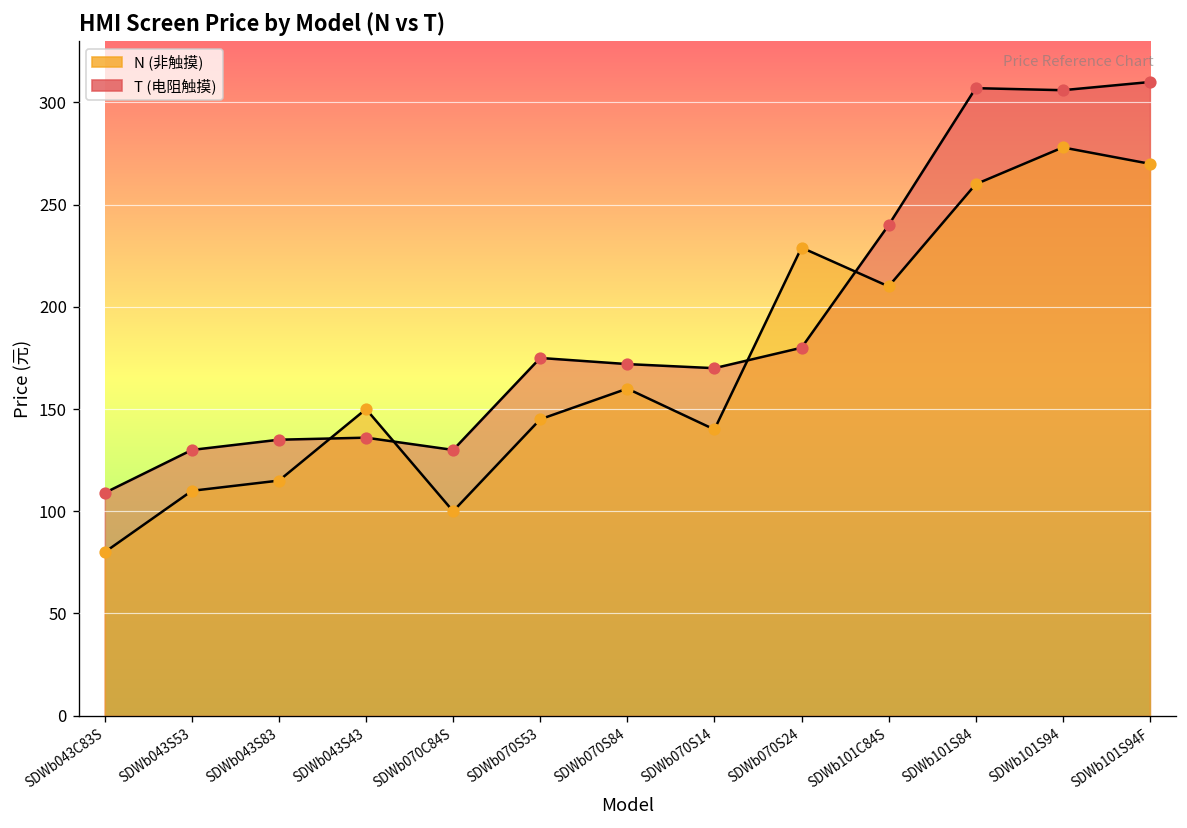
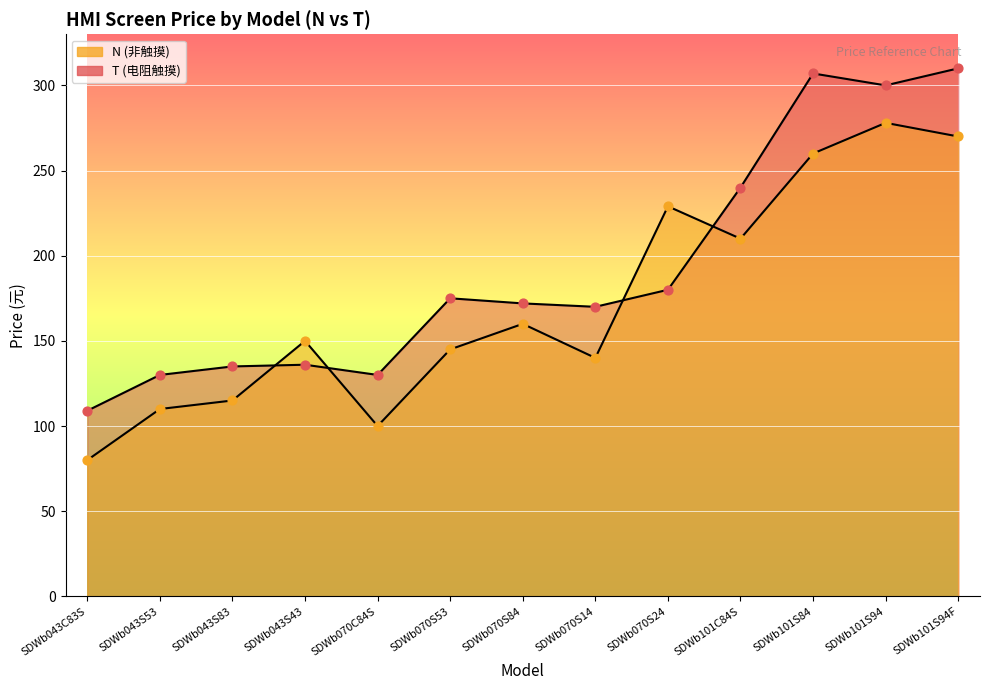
T (电阻触摸), SDWb101S94: 306 -> 300
